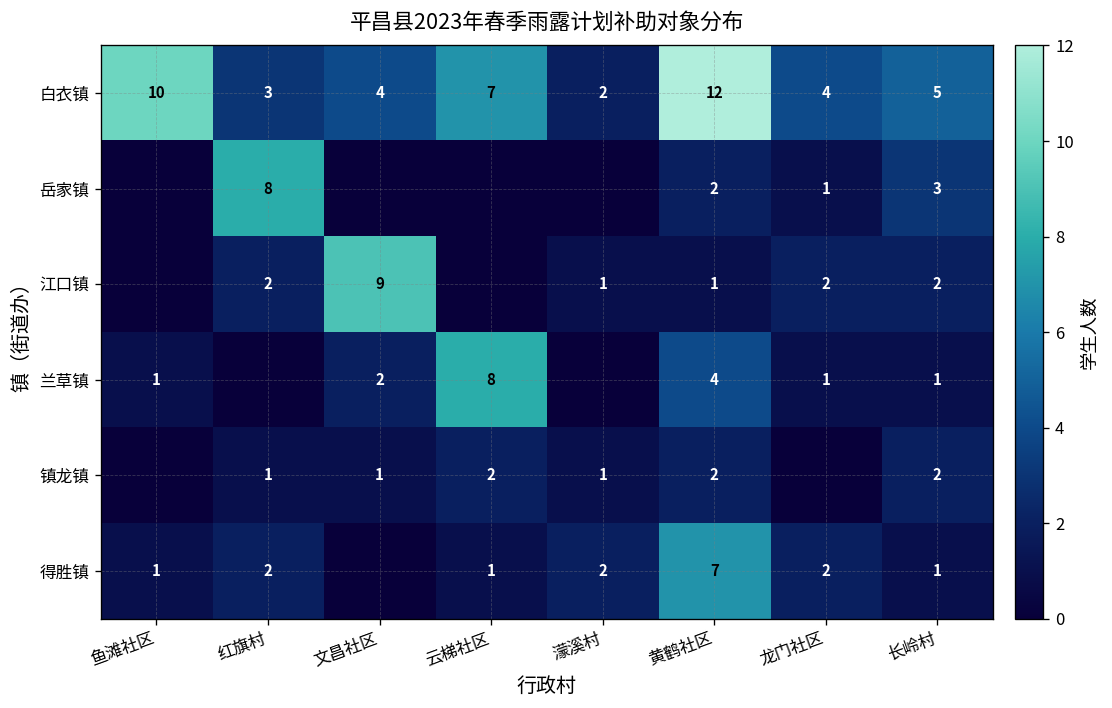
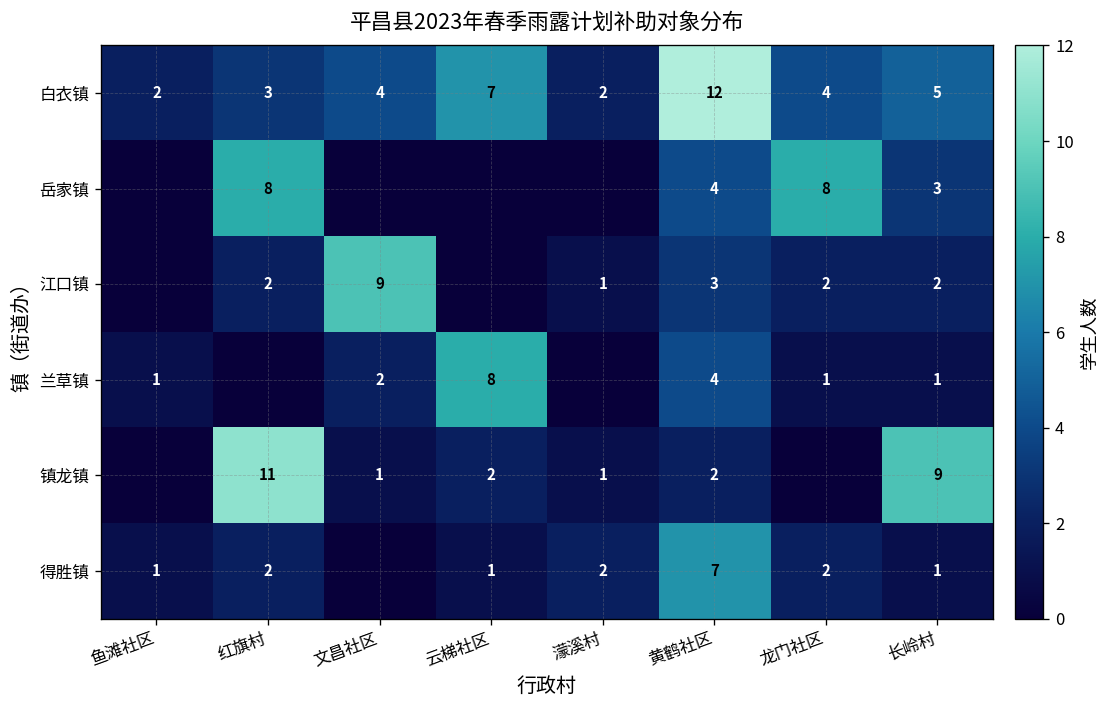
白衣镇, 鱼滩社区: 10 -> 2
岳家镇, 黄鹤社区: 2 -> 4
岳家镇, 龙门社区: 1 -> 8
江口镇, 黄鹤社区: 1 -> 3
镇龙镇, 红旗村: 1 -> 11
镇龙镇, 长岭村: 2 -> 9
